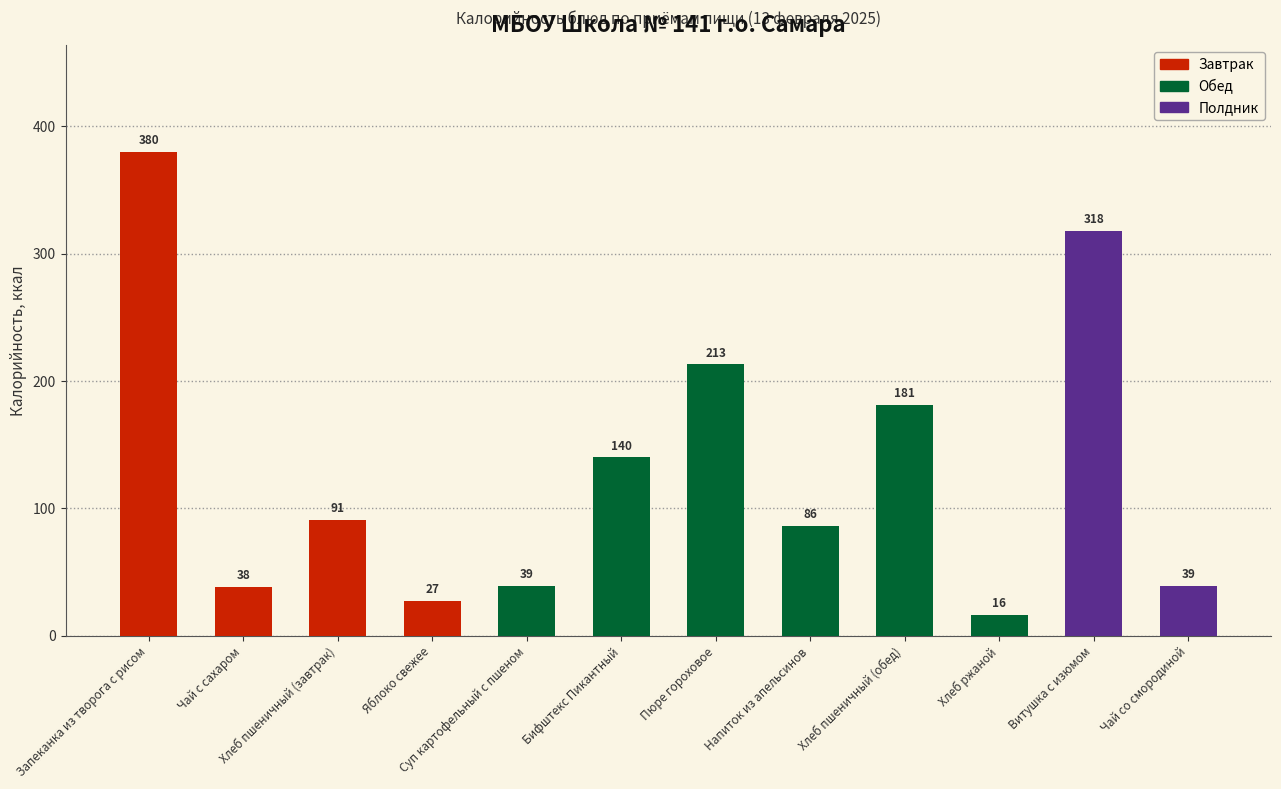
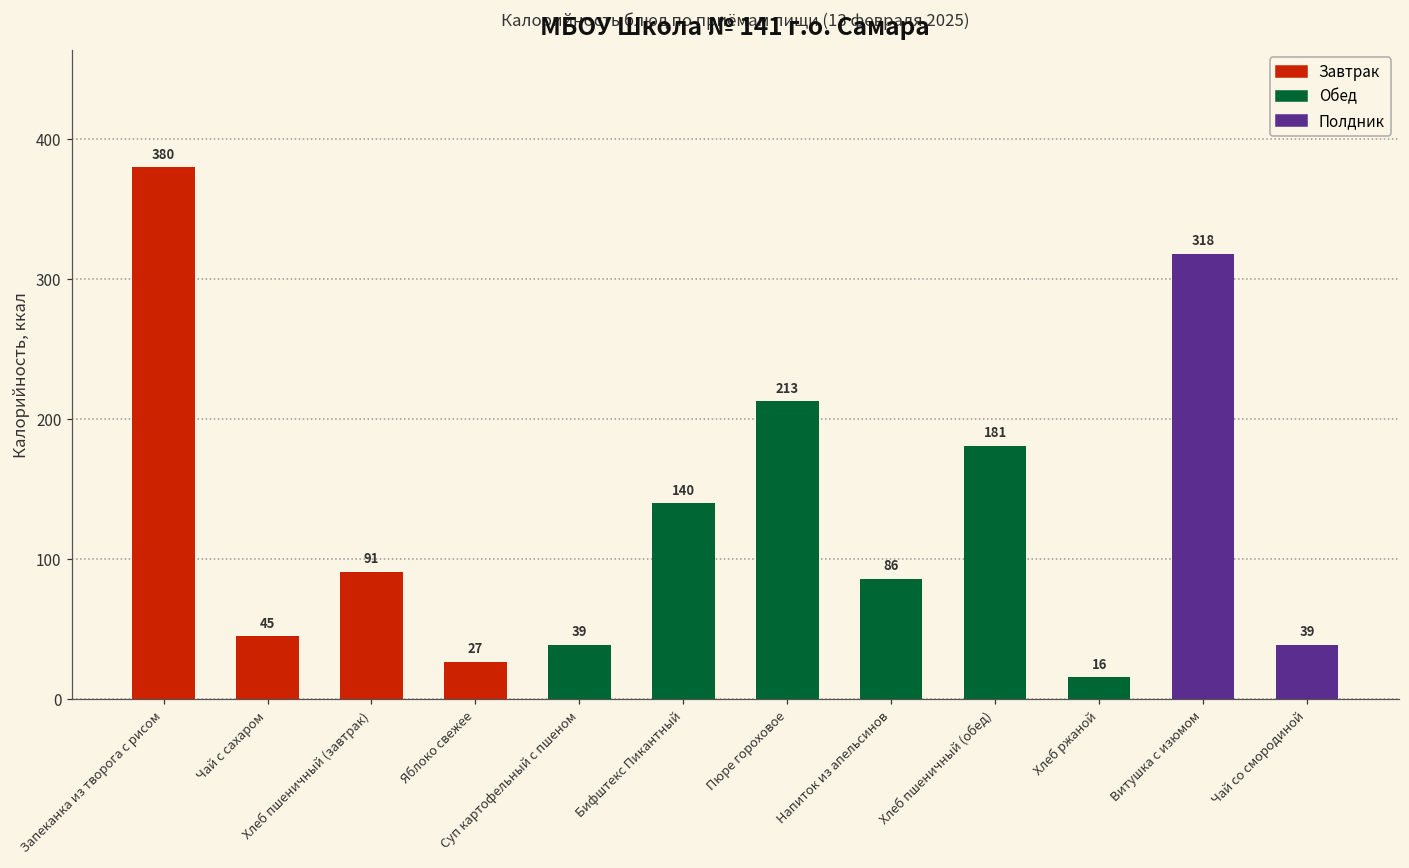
Чай с сахаром: 38 -> 45
